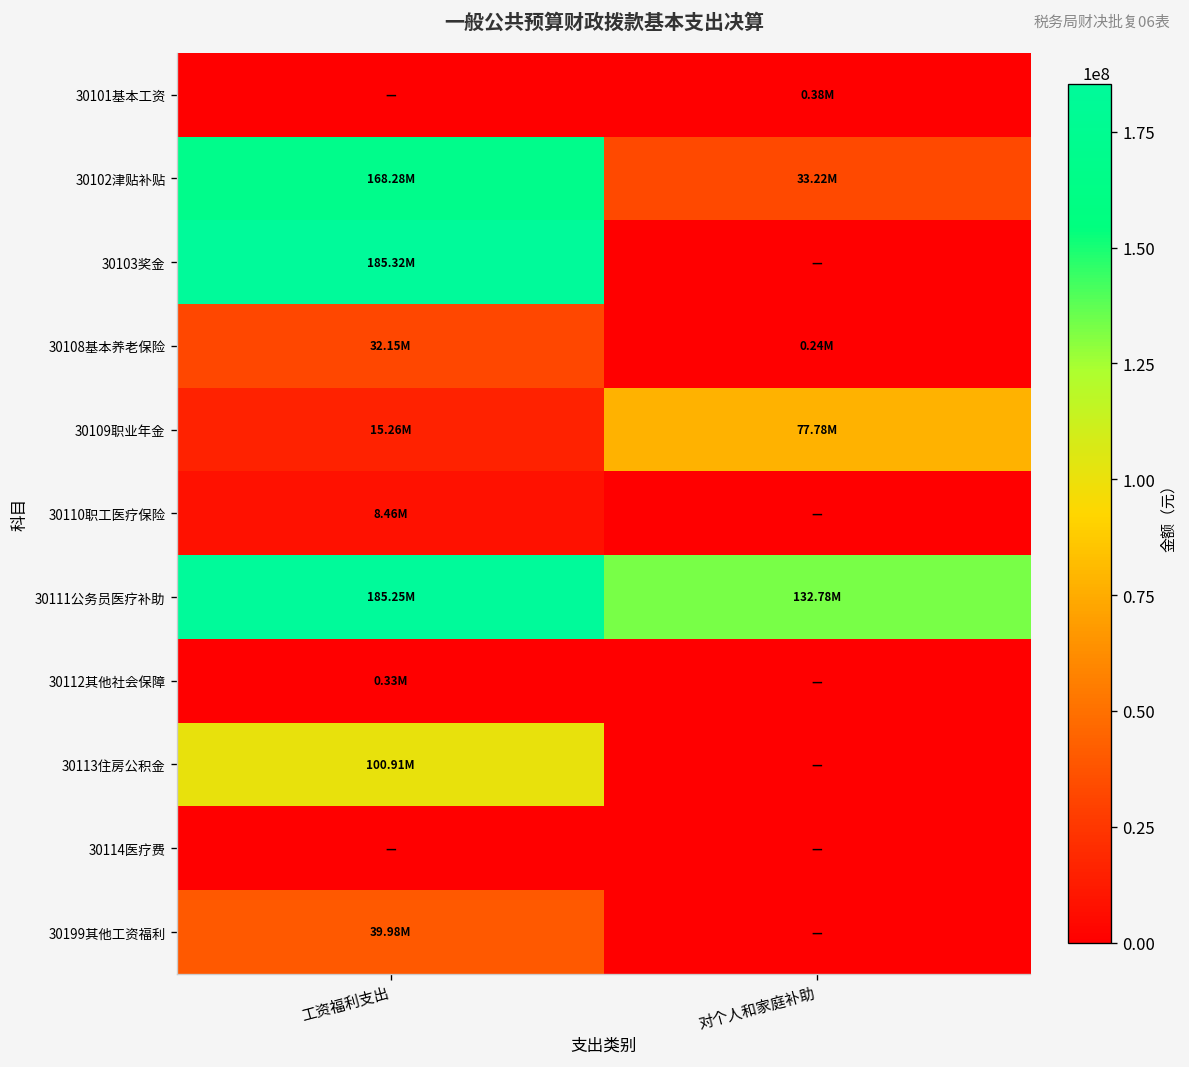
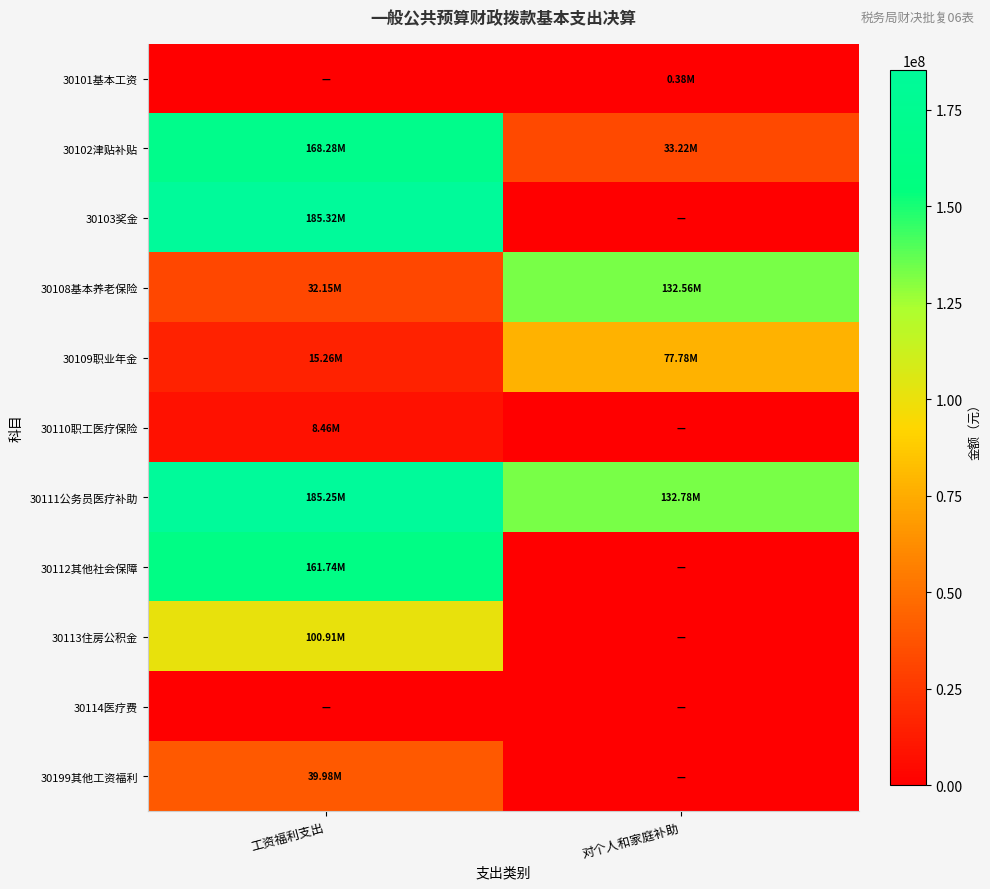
30108基本养老保险, 对个人和家庭补助: 0.24M -> 132.56M
30112其他社会保障, 工资福利支出: 0.33M -> 161.74M
